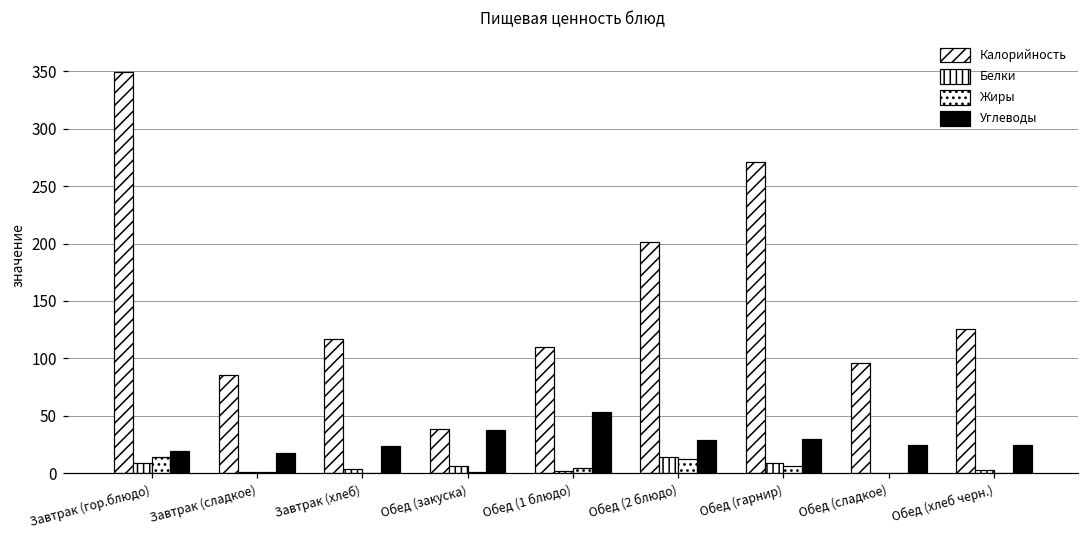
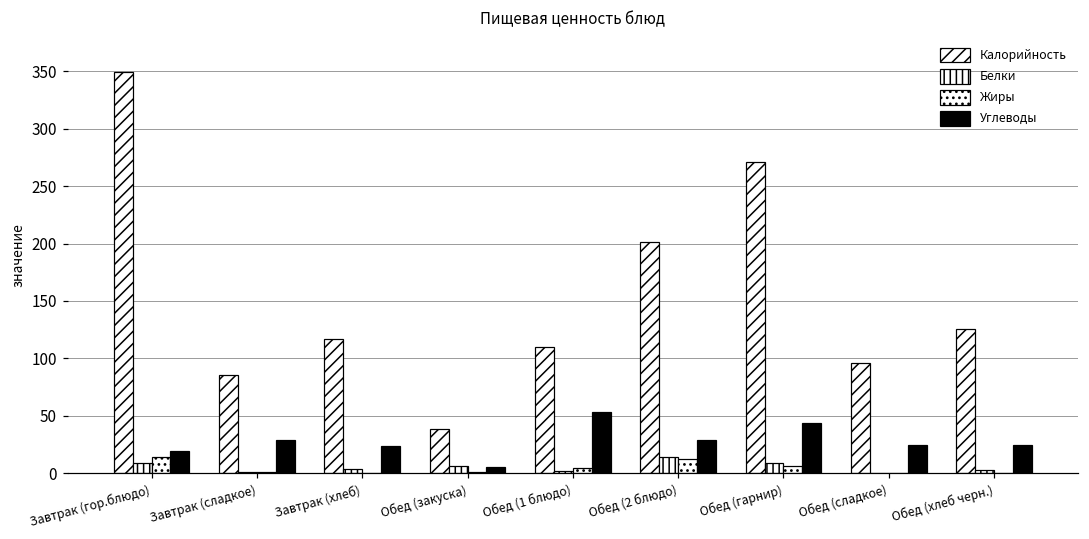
Углеводы, Завтрак (сладкое): 17 -> 29
Углеводы, Обед (закуска): 37 -> 6
Углеводы, Обед (гарнир): 30 -> 44
